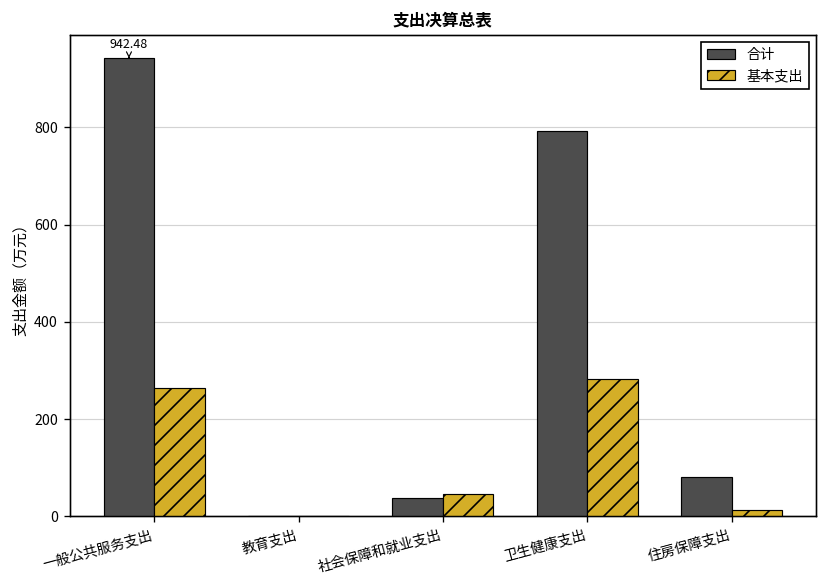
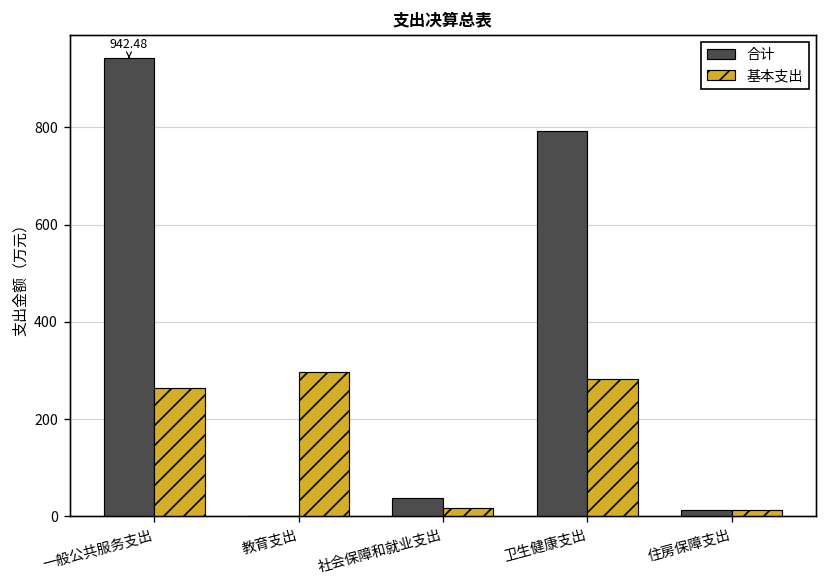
基本支出, 教育支出: 0 -> 300
基本支出, 社会保障和就业支出: 50 -> 20
合计, 住房保障支出: 80 -> 10
